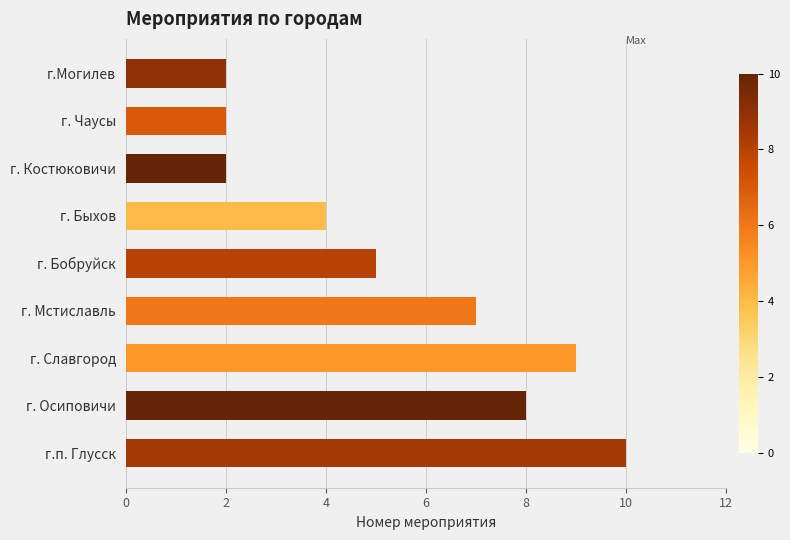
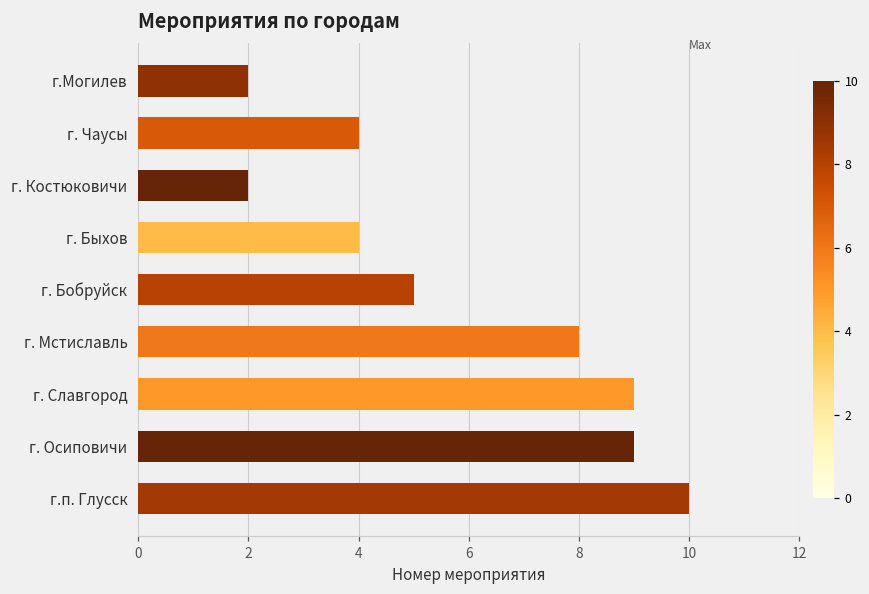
г. Чаусы: 2 -> 4
г. Мстиславль: 7 -> 8
г. Осиповичи: 8 -> 9
